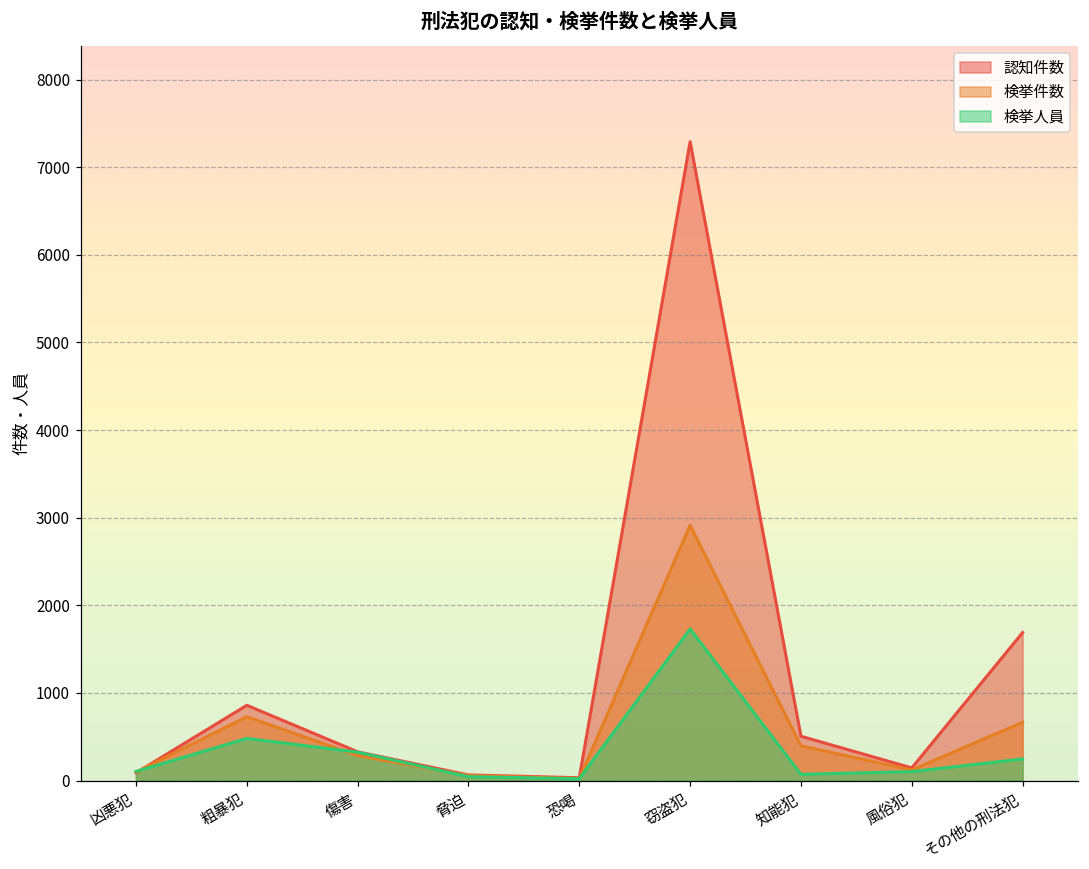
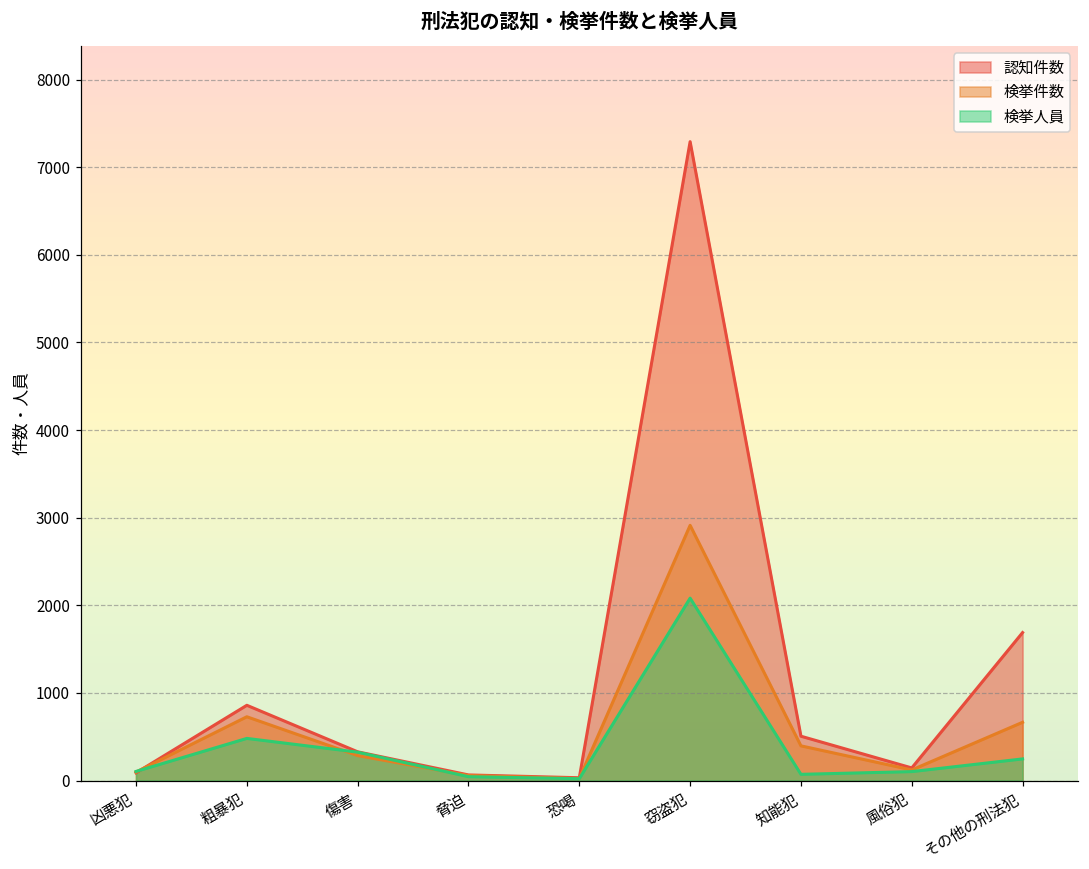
検挙人員, 窃盗犯: 1700 -> 2100
